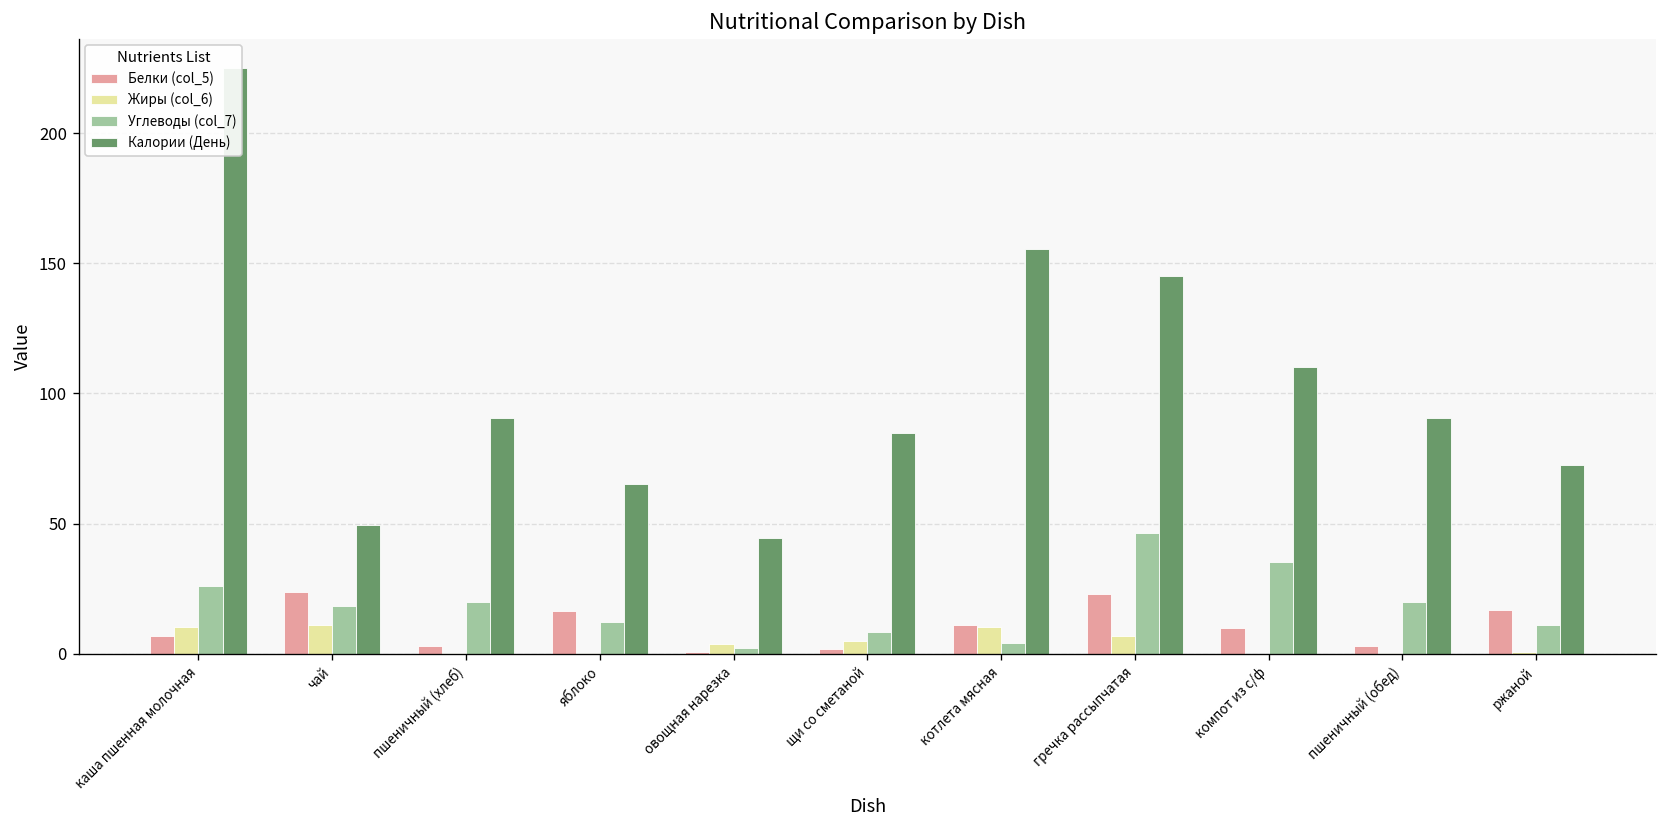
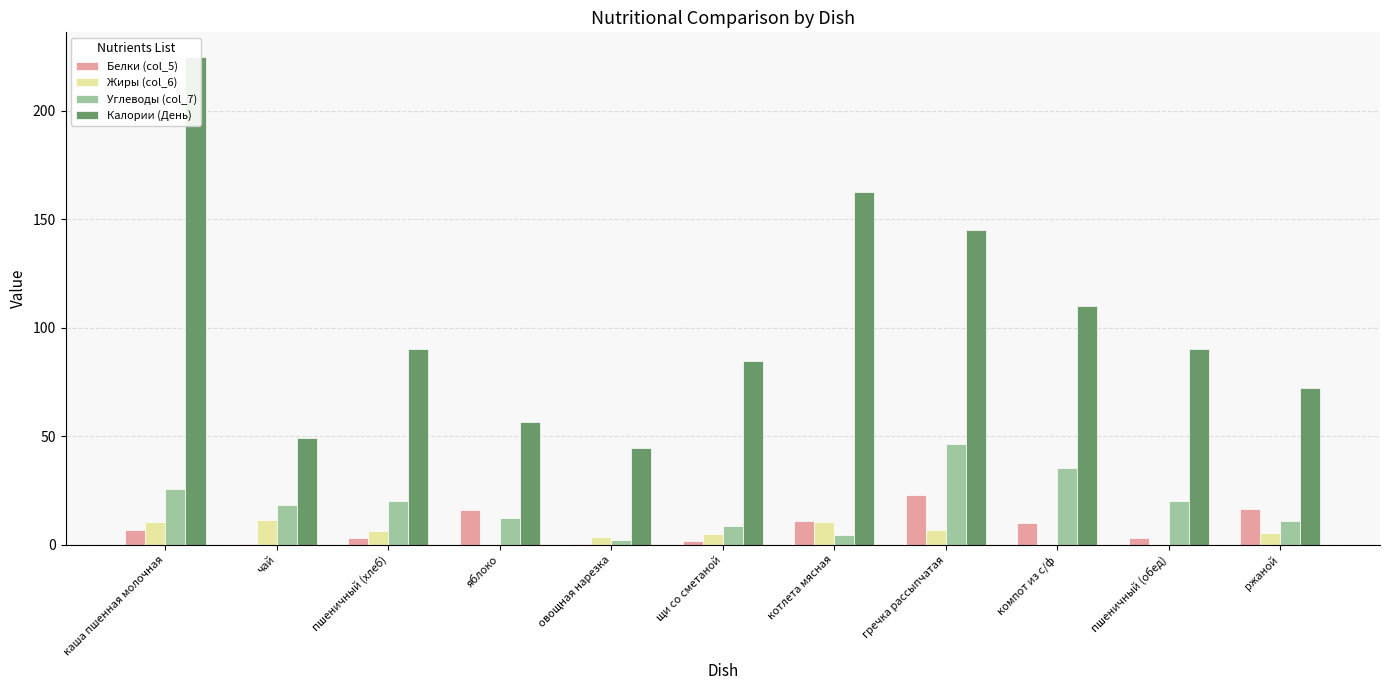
Белки (col_5), чай: 24 -> 0
Жиры (col_6), пшеничный (хлеб): 0 -> 6
Калории (День), яблоко: 65 -> 56
Калории (День), котлета мясная: 155 -> 163
Жиры (col_6), ржаной: 0 -> 5
